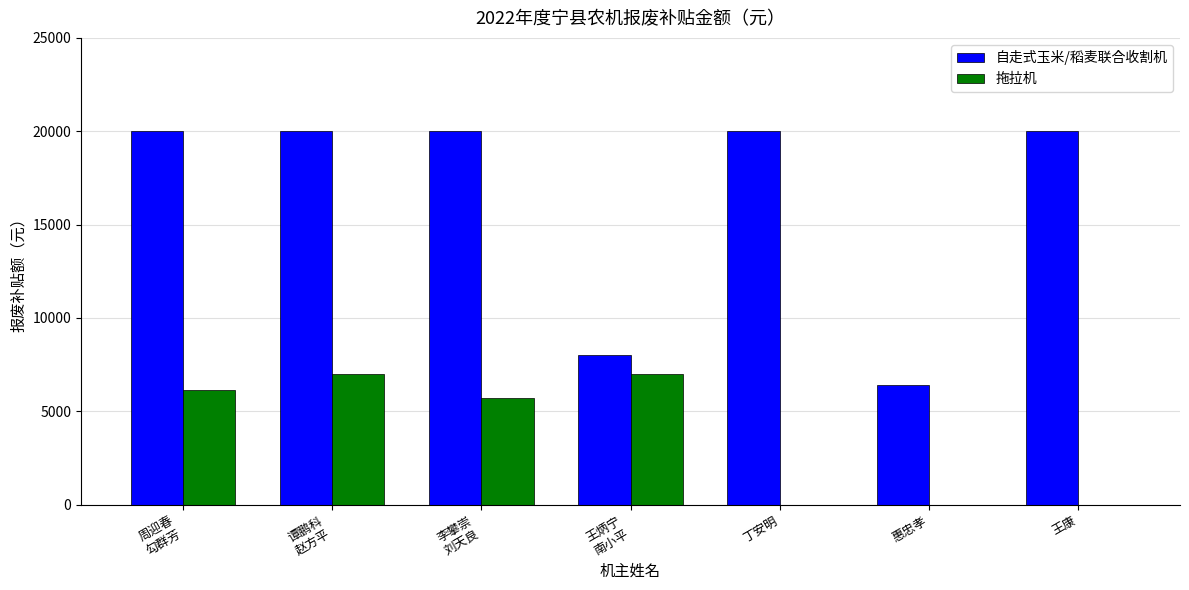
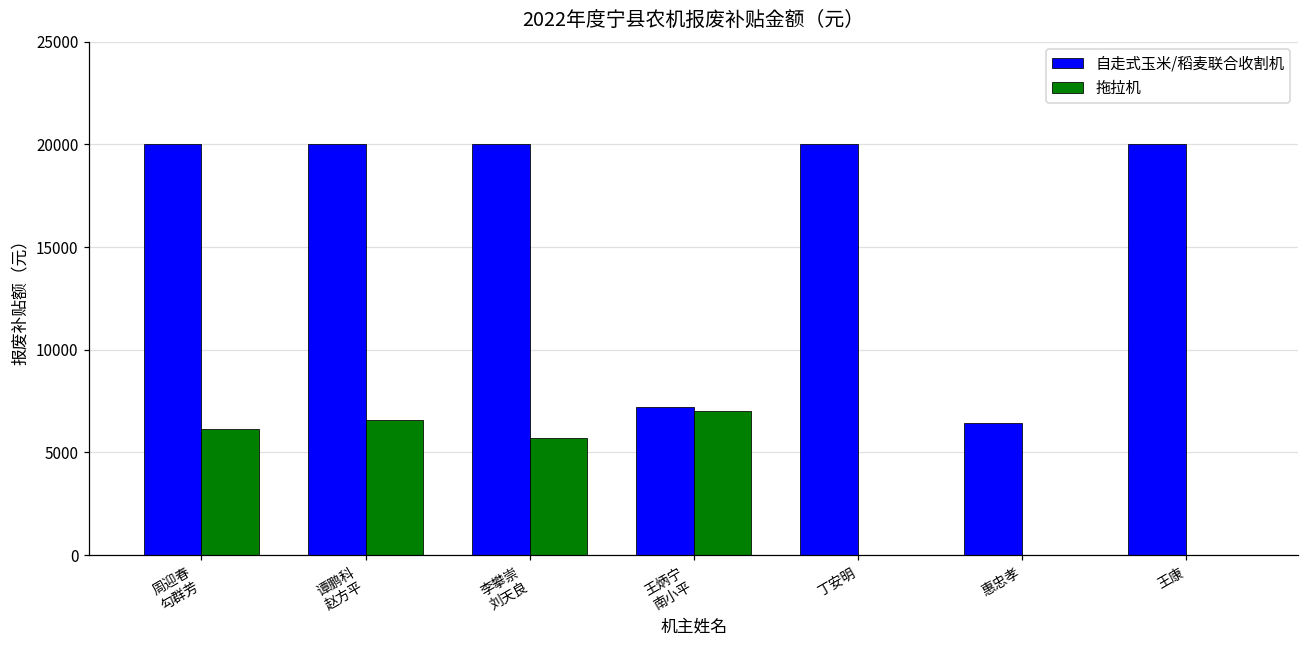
拖拉机, 谭鹏科 赵方平: 7000 -> 6600
自走式玉米/稻麦联合收割机, 王炳宁 南小平: 8000 -> 7200
